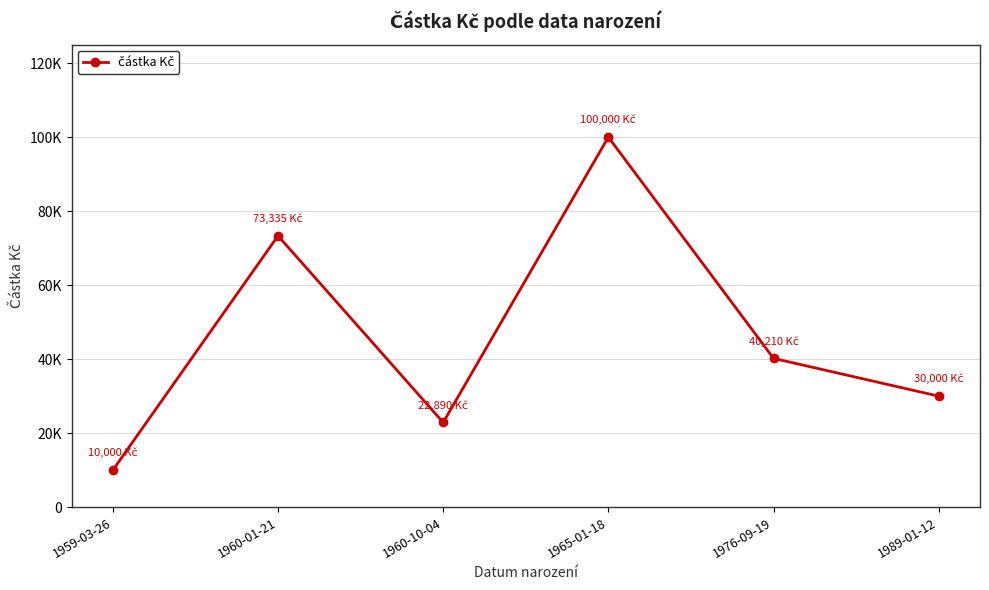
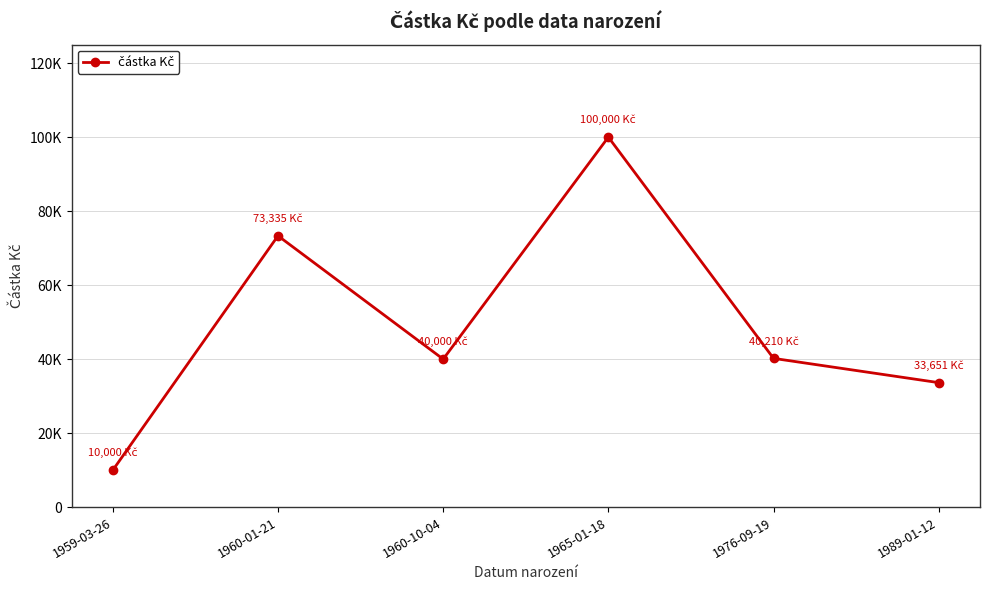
1960-10-04: 22,890 -> 40,000
1989-01-12: 30,000 -> 33,651
